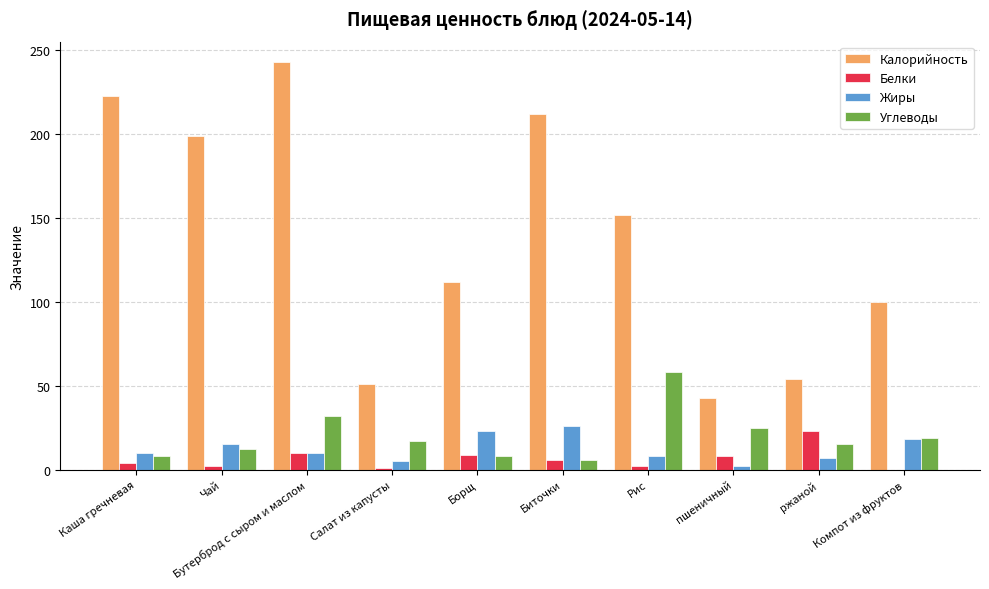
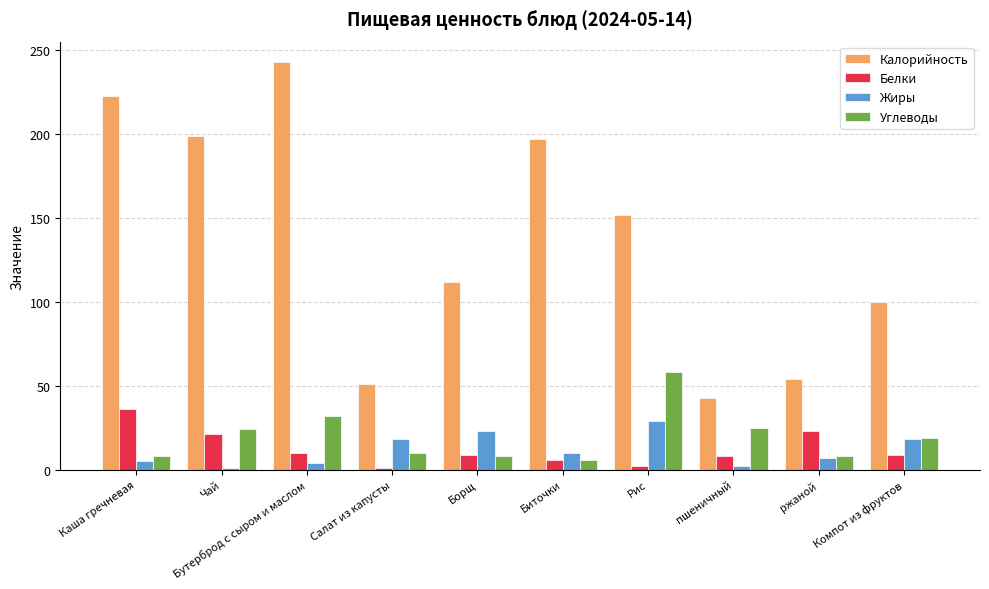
Белки, Каша гречневая: 4 -> 36
Жиры, Каша гречневая: 10 -> 5
Белки, Чай: 2 -> 21
Жиры, Чай: 15 -> 1
Углеводы, Чай: 12 -> 24
Жиры, Бутерброд с сыром и маслом: 10 -> 4
Жиры, Салат из капусты: 5 -> 18
Углеводы, Салат из капусты: 17 -> 10
Калорийность, Биточки: 212 -> 197
Жиры, Биточки: 26 -> 10
Жиры, Рис: 8 -> 29
Углеводы, ржаной: 15 -> 8
Белки, Компот из фруктов: 0 -> 9
